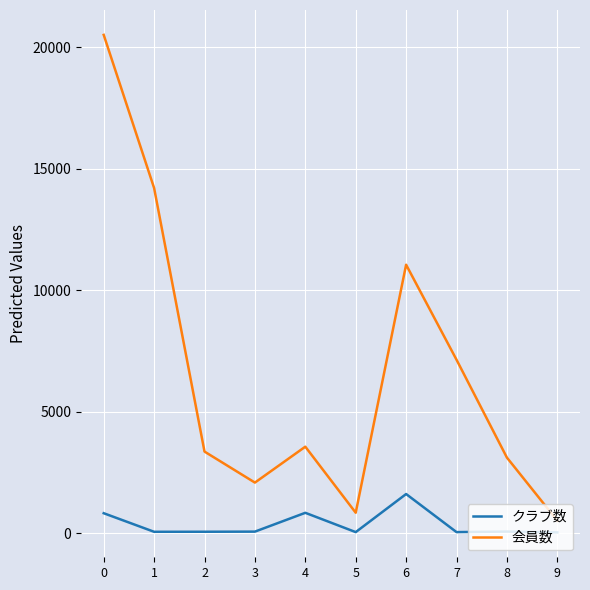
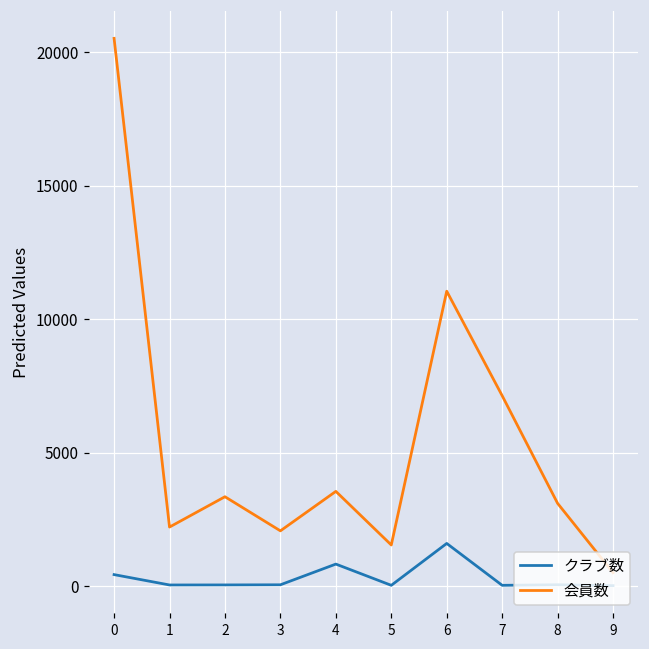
クラブ数, 0: 800 -> 400
会員数, 1: 14200 -> 2200
会員数, 5: 800 -> 1500
